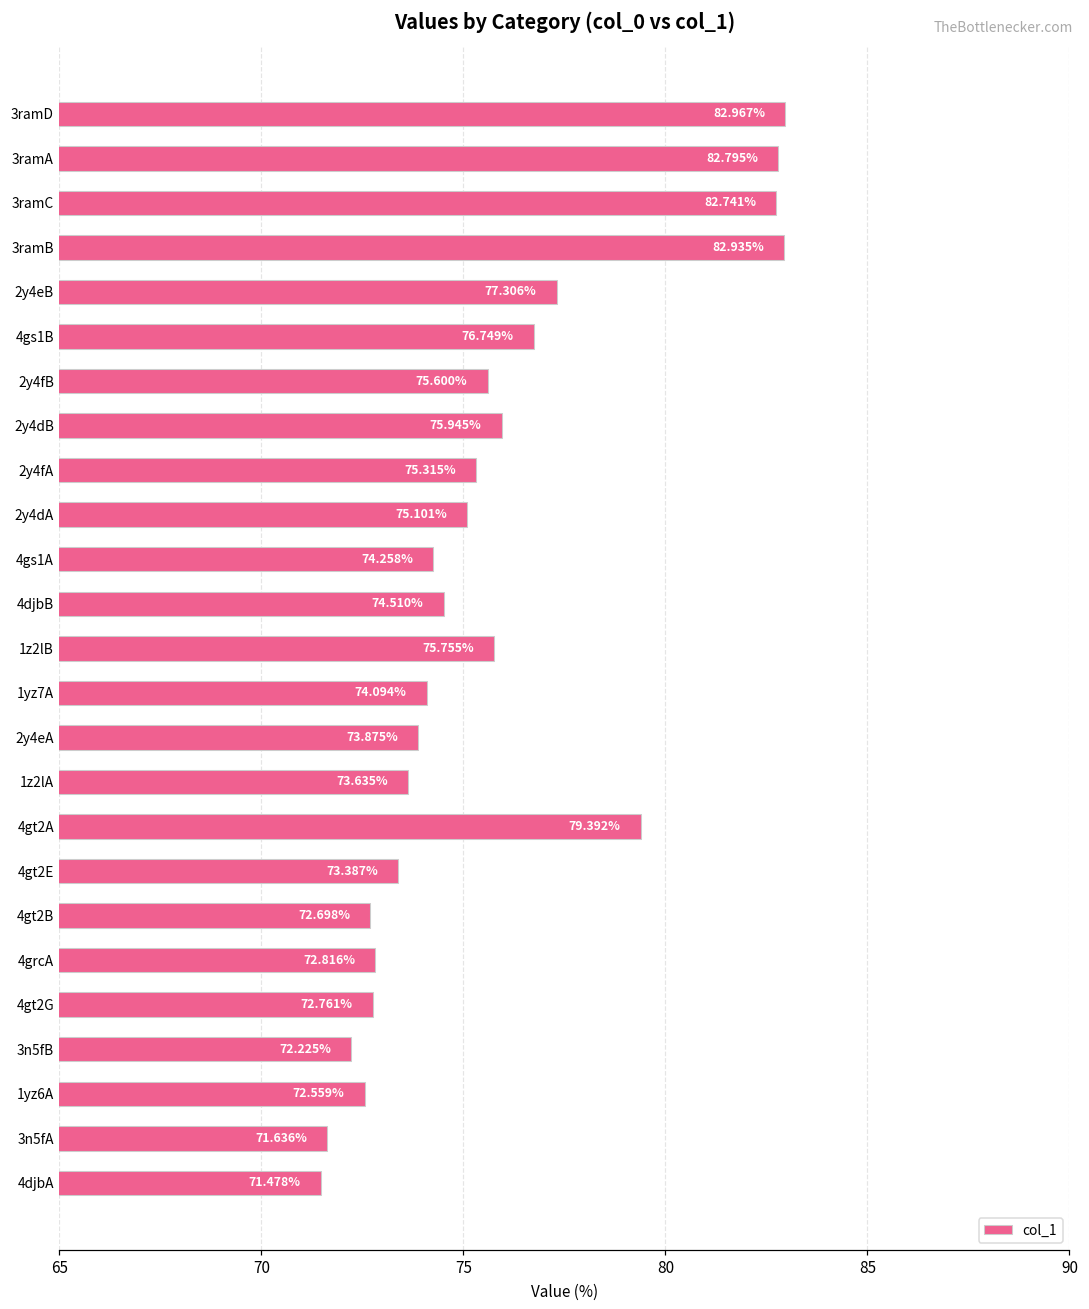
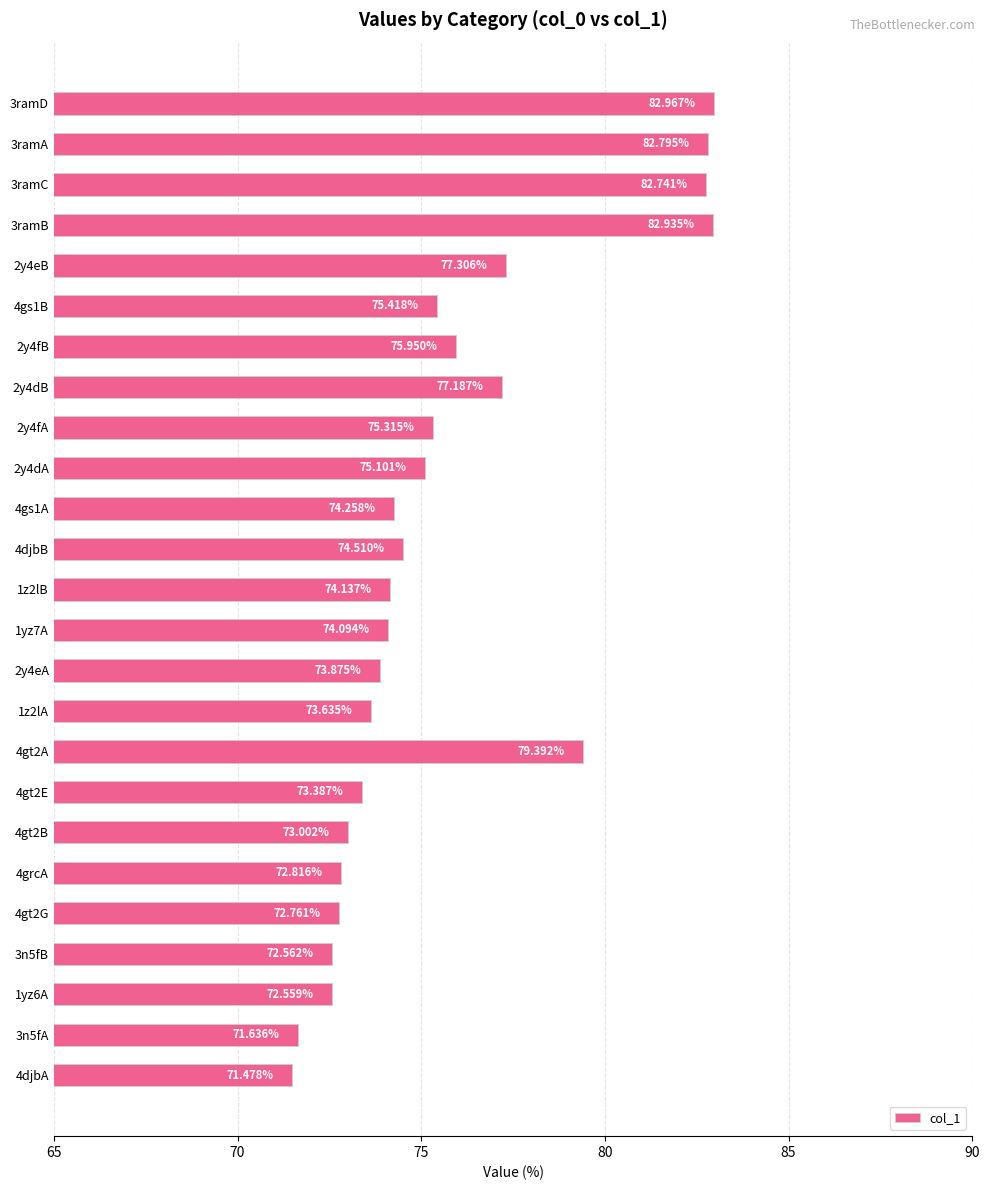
4gs1B: 76.749% -> 75.418%
2y4fB: 75.600% -> 75.950%
2y4dB: 75.945% -> 77.187%
1z2lB: 75.755% -> 74.137%
4gt2B: 72.698% -> 73.002%
3n5fB: 72.225% -> 72.562%
